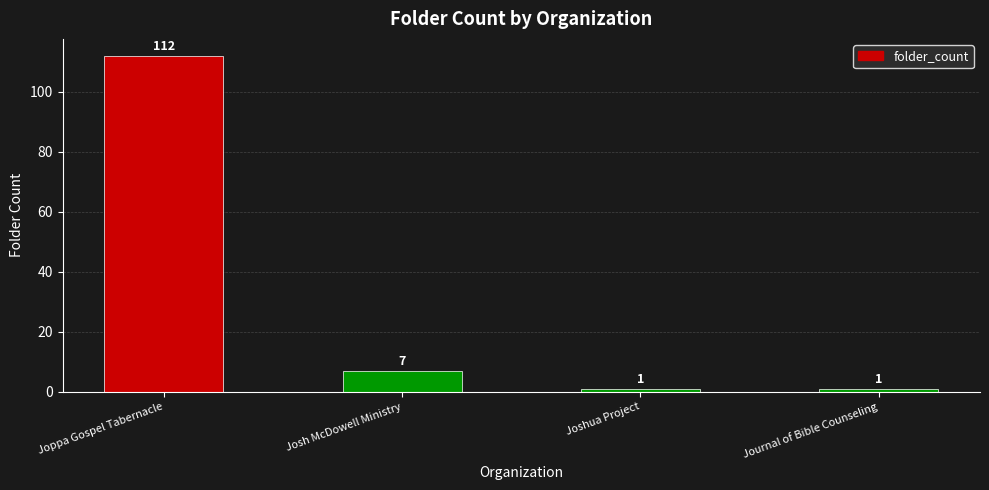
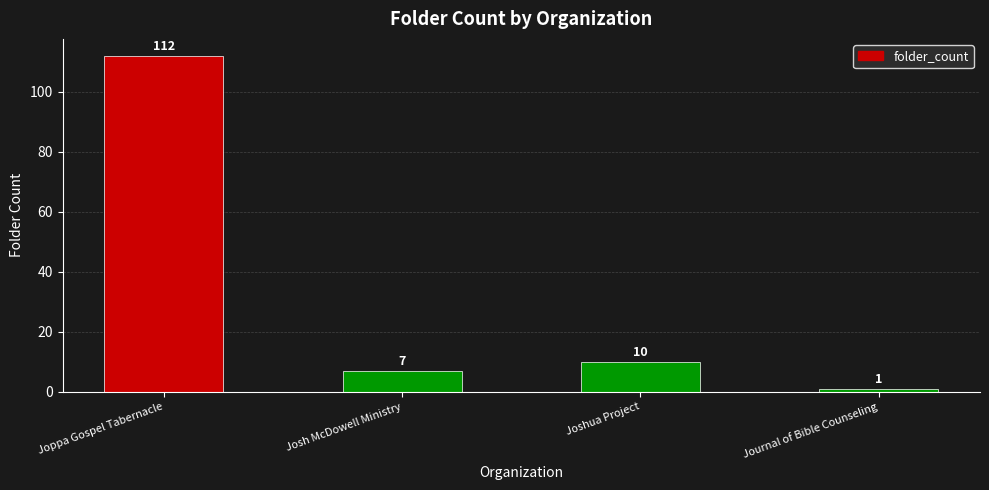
Joshua Project: 1 -> 10
